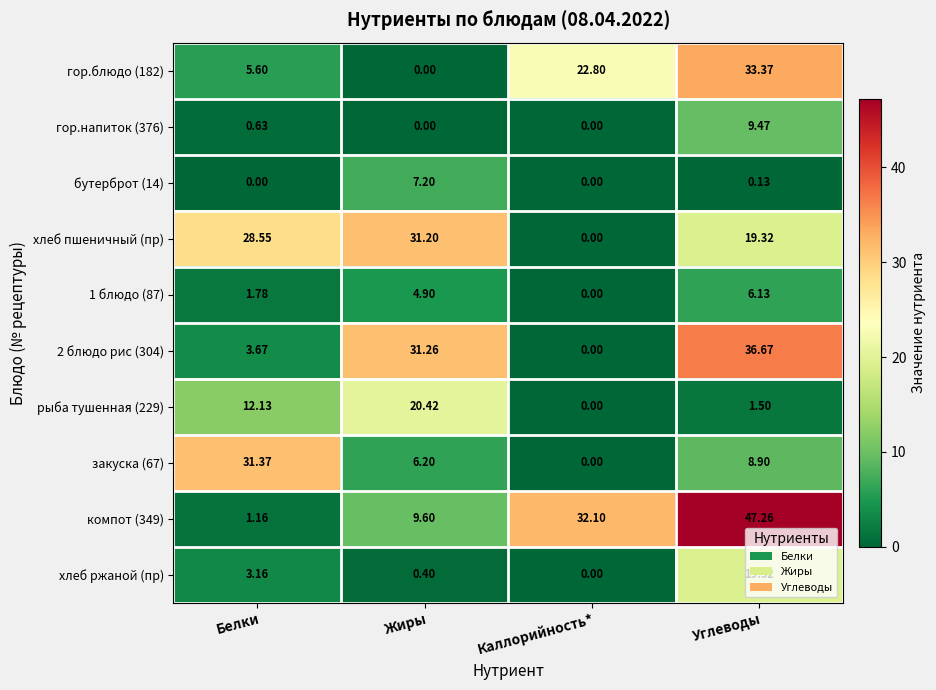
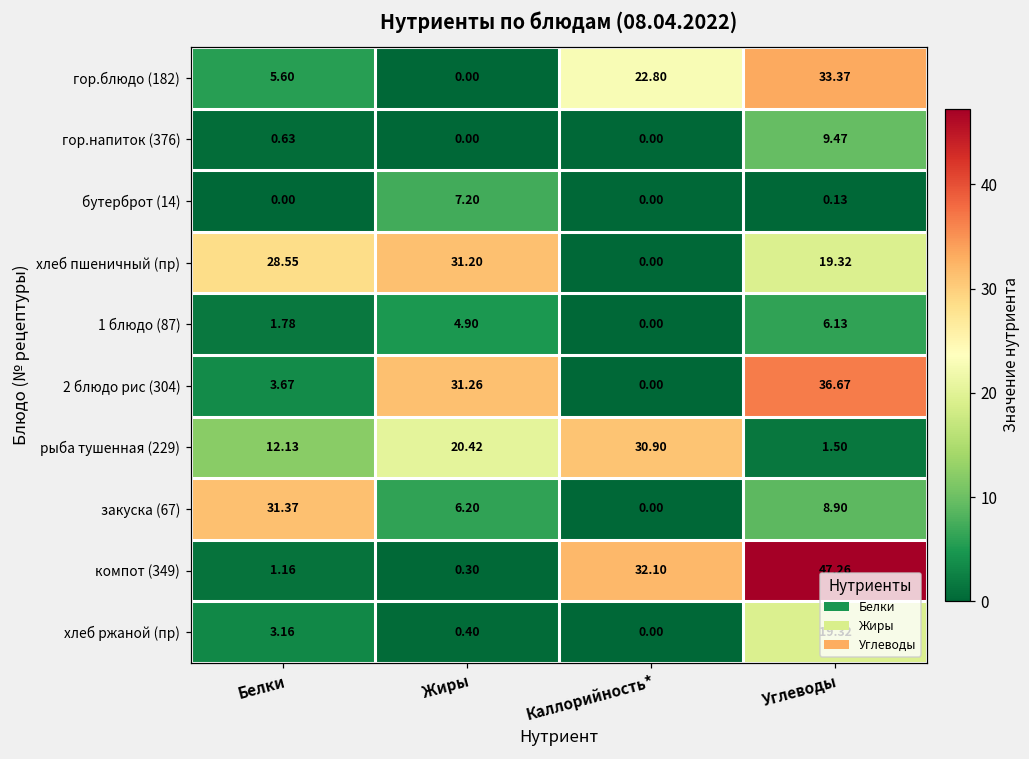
рыба тушенная (229), Каллорийность*: 0.00 -> 30.90
компот (349), Жиры: 9.60 -> 0.30
